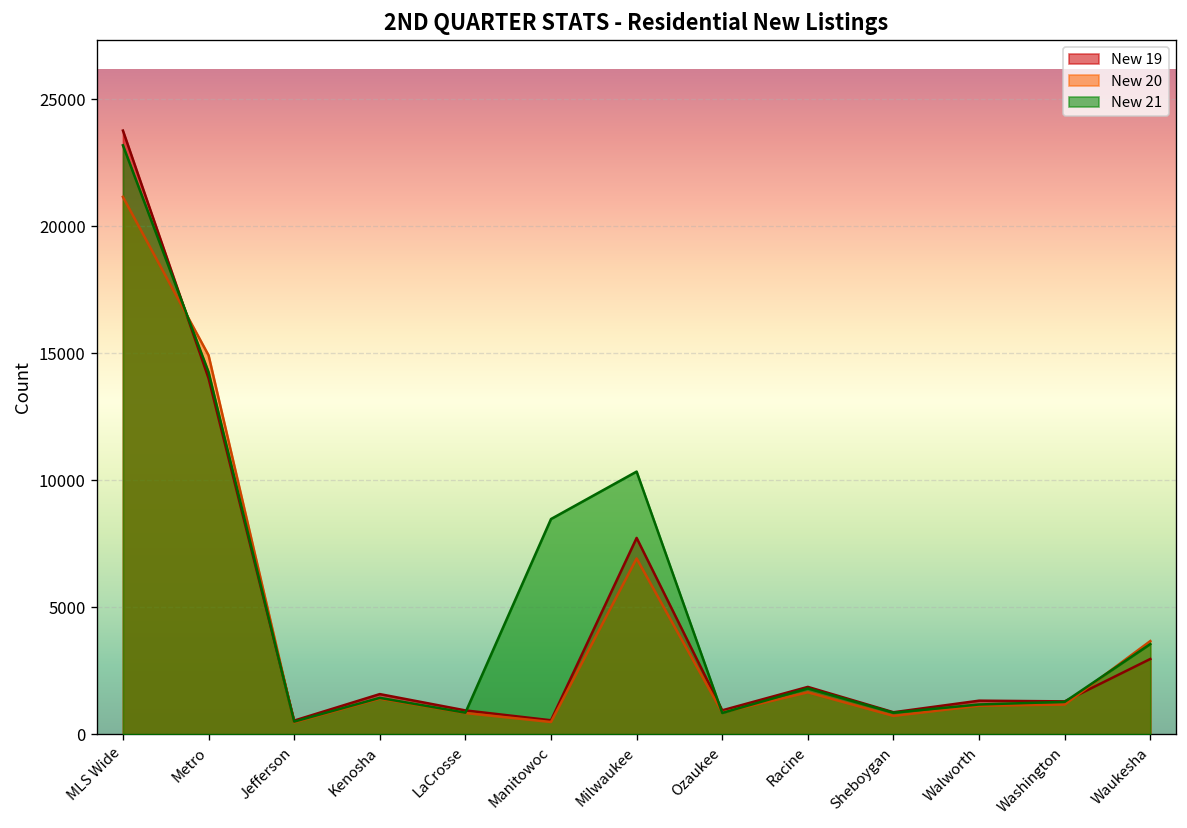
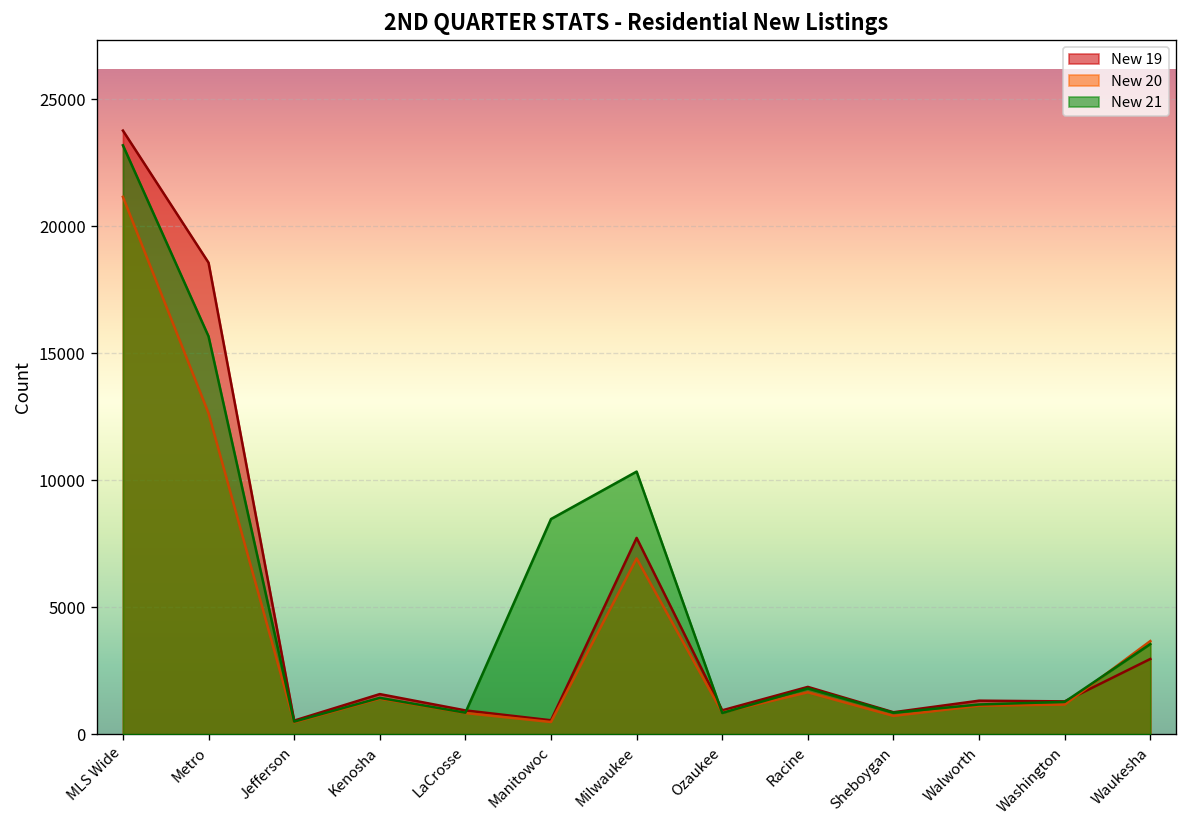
New 19, Metro: 14000 -> 18600
New 20, Metro: 14900 -> 12600
New 21, Metro: 14300 -> 15700
